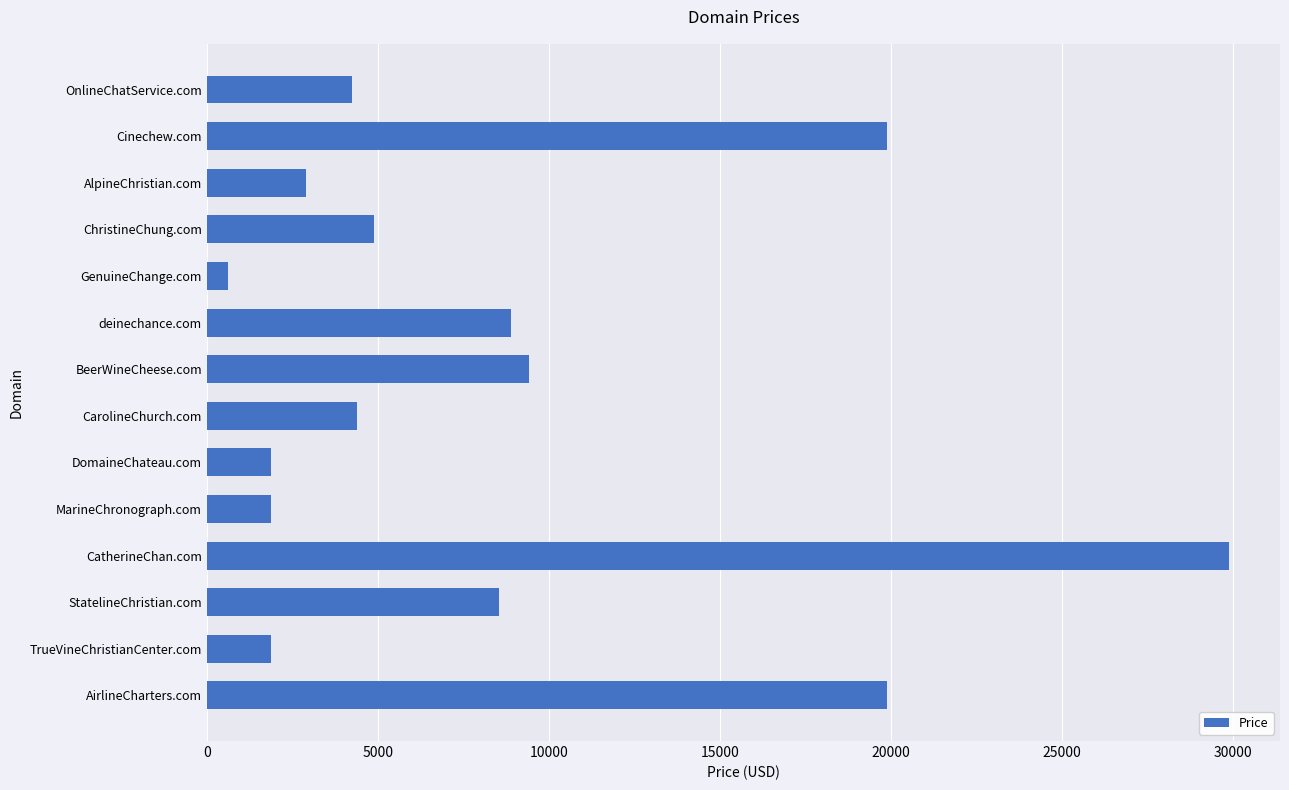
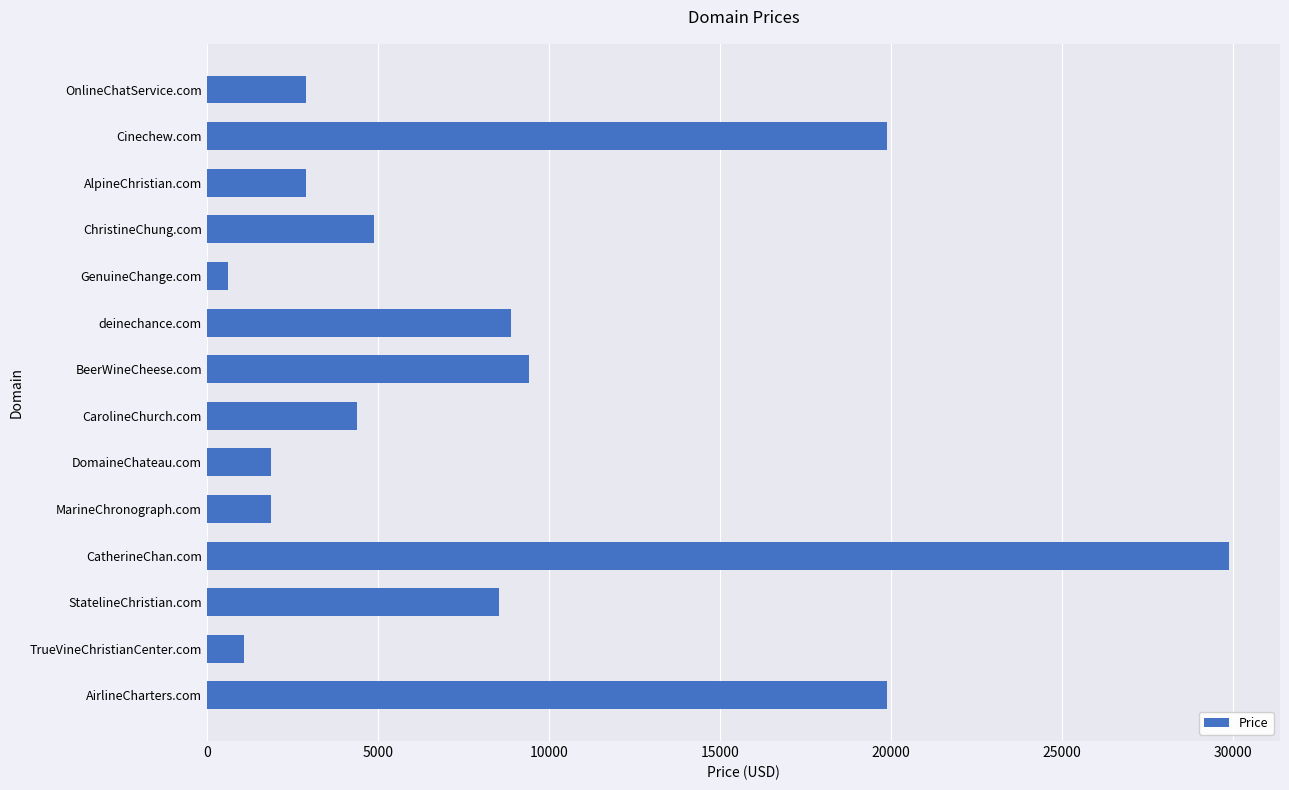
OnlineChatService.com: 4200 -> 2900
TrueVineChristianCenter.com: 1900 -> 1100
